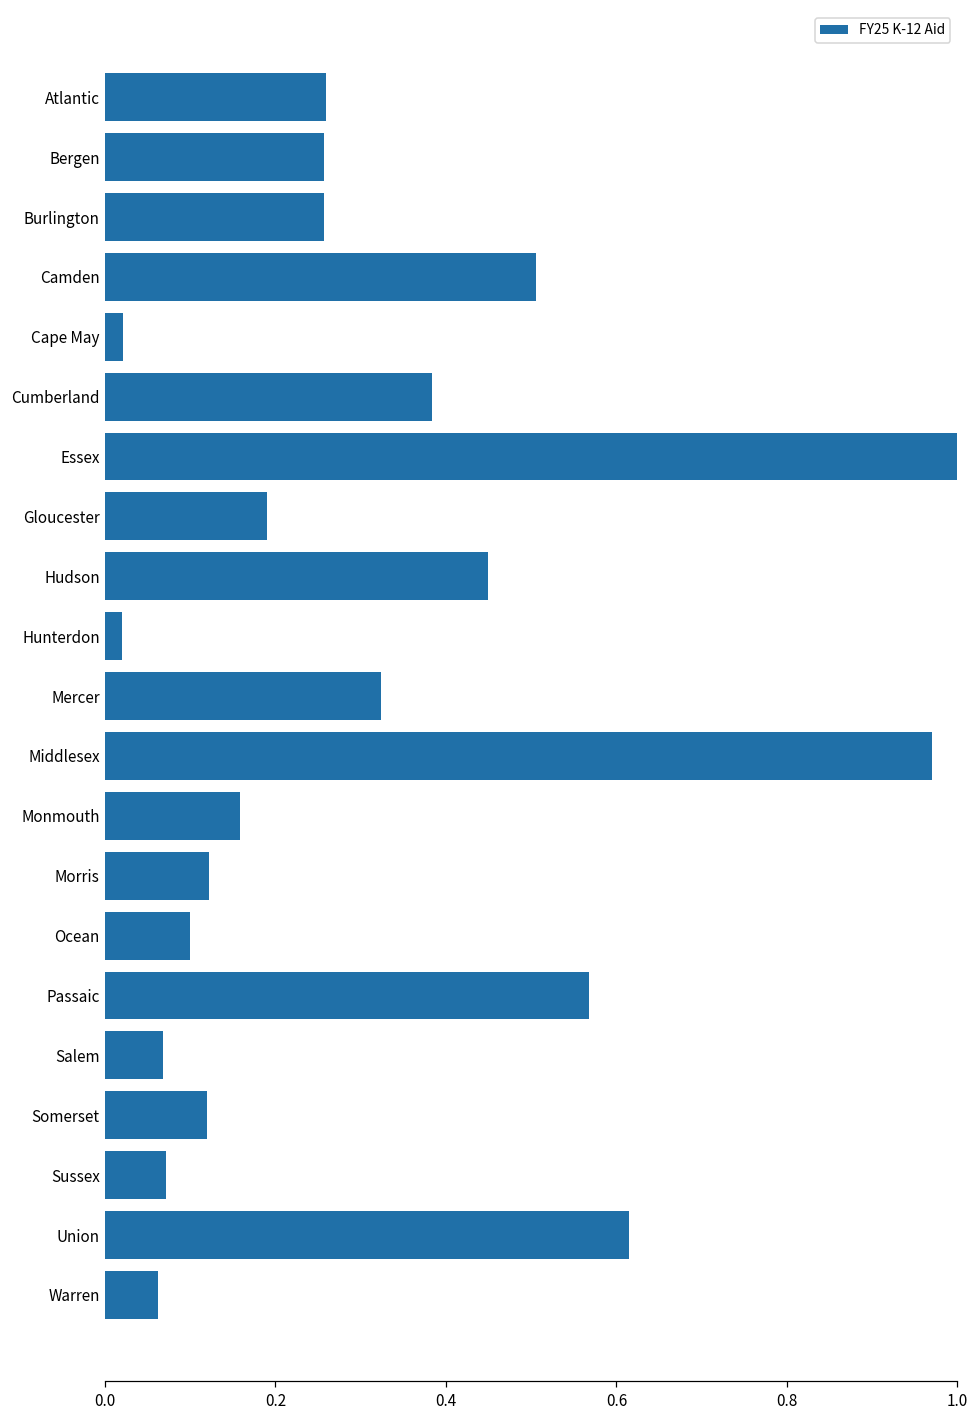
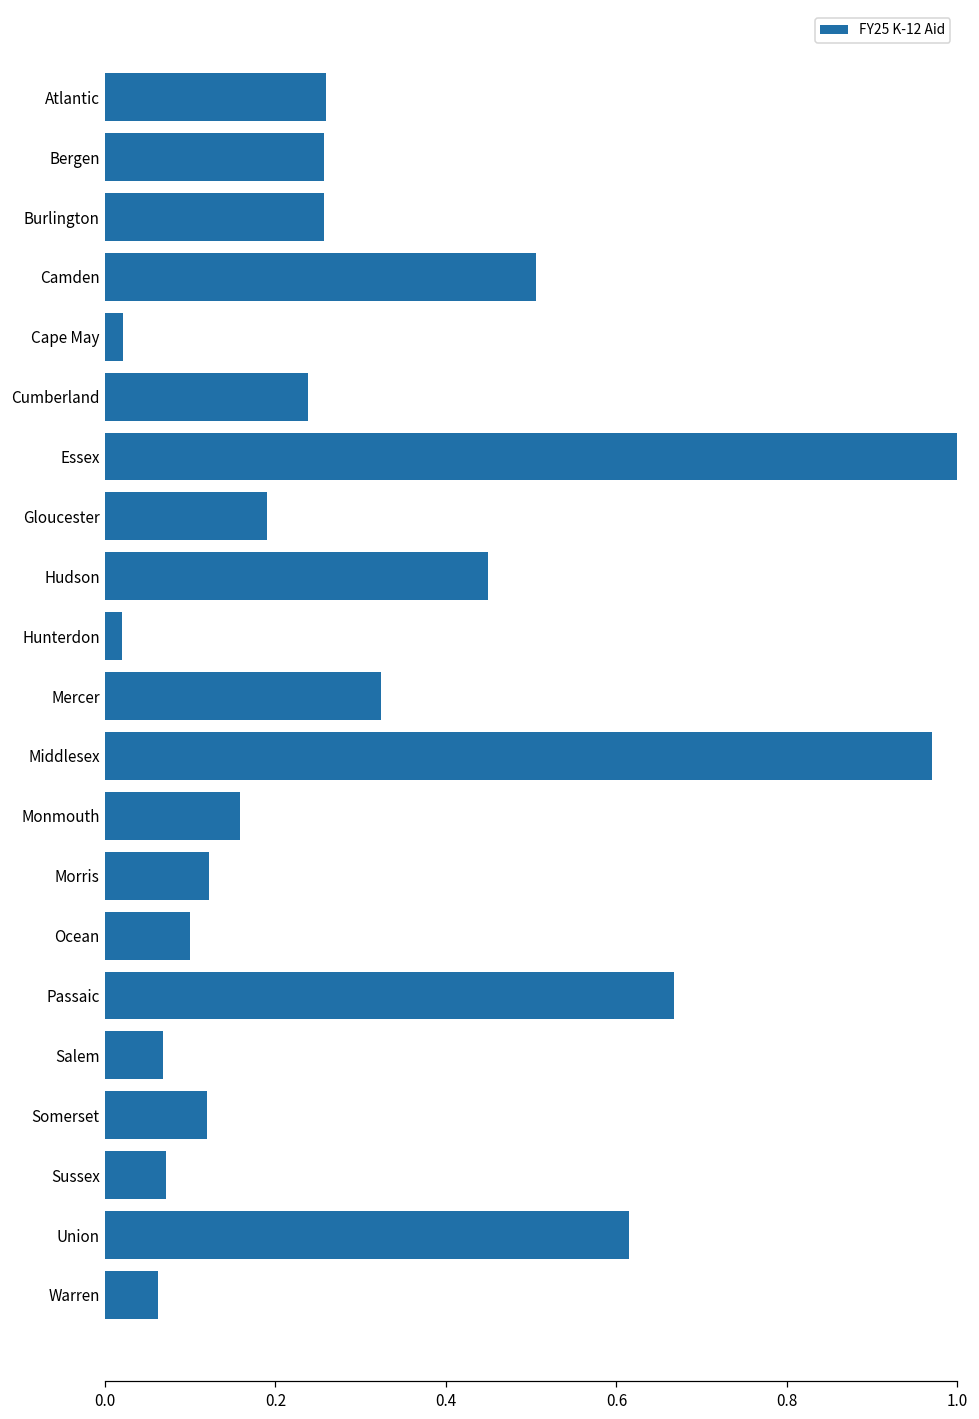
Cumberland: 0.38 -> 0.24
Passaic: 0.57 -> 0.67
